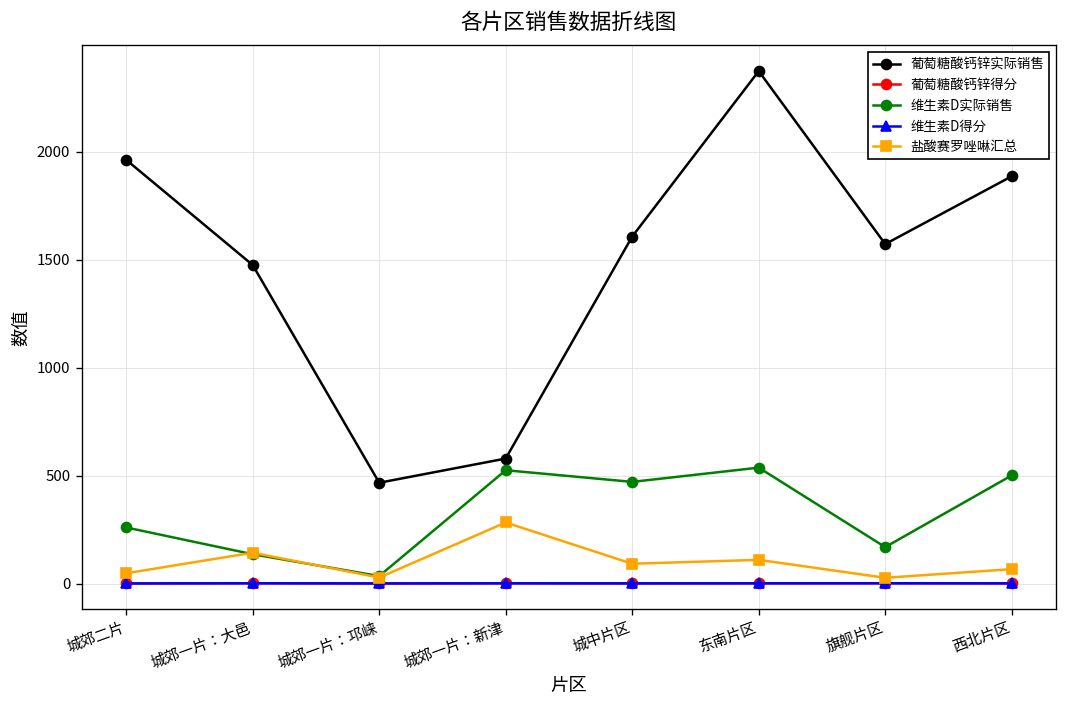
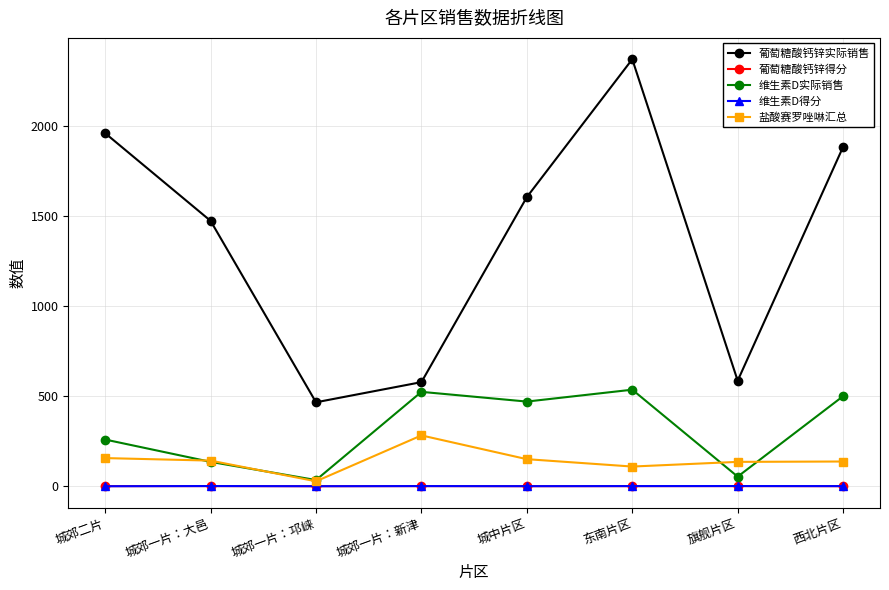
盐酸赛罗唑啉汇总, 城郊二片: 50 -> 160
盐酸赛罗唑啉汇总, 城中片区: 90 -> 150
葡萄糖酸钙锌实际销售, 旗舰片区: 1570 -> 590
维生素D实际销售, 旗舰片区: 170 -> 50
盐酸赛罗唑啉汇总, 旗舰片区: 30 -> 140
盐酸赛罗唑啉汇总, 西北片区: 70 -> 140
